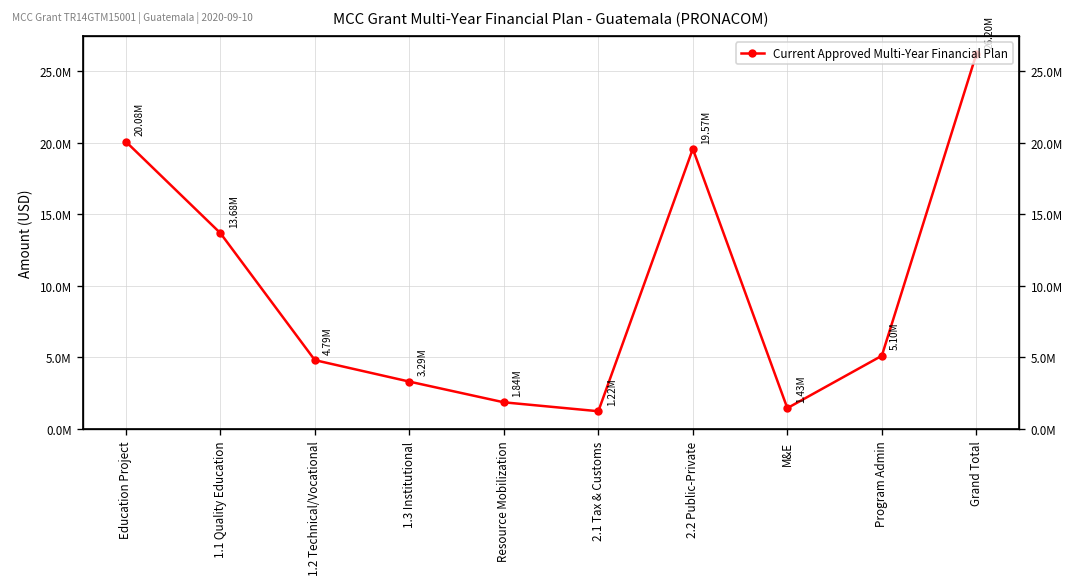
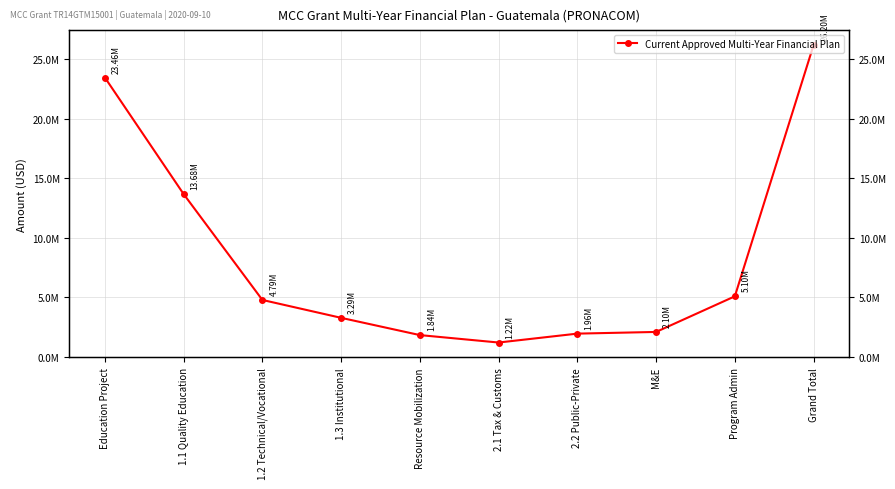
Education Project: 20.08M -> 23.46M
2.2 Public-Private: 19.57M -> 1.96M
M&E: 1.43M -> 2.10M
